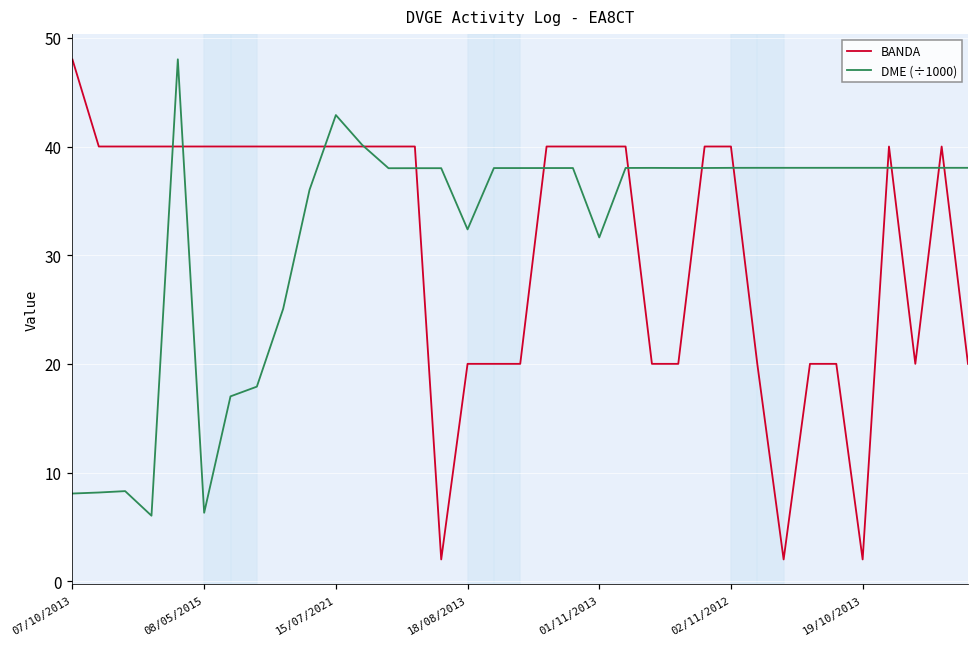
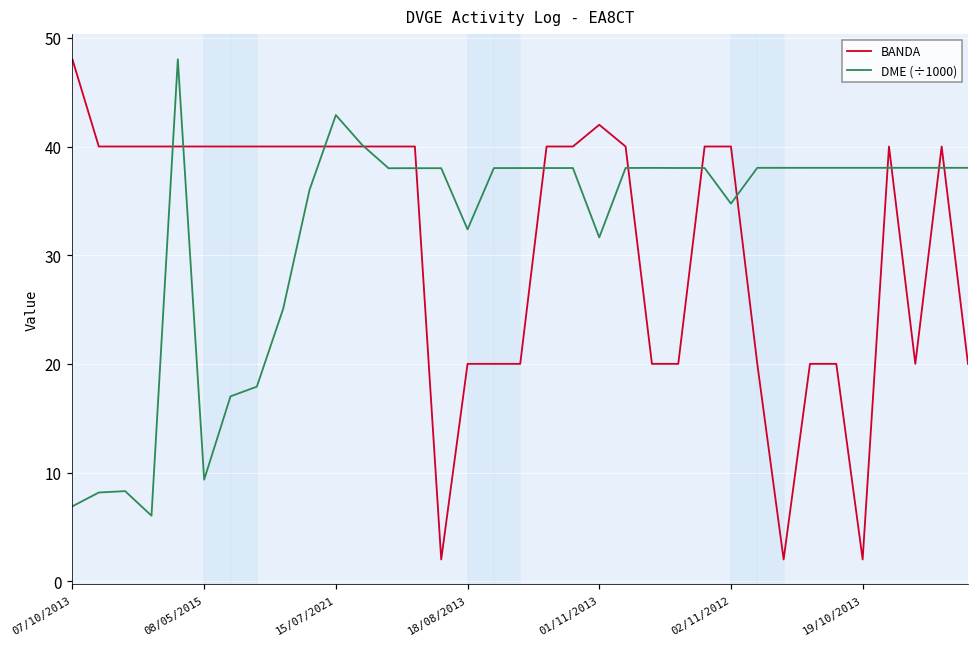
DME (÷1000), 07/10/2013: 8 -> 7
DME (÷1000), 08/05/2015: 6 -> 9
BANDA, 01/11/2013: 40 -> 42
DME (÷1000), 02/11/2012: 38 -> 35
